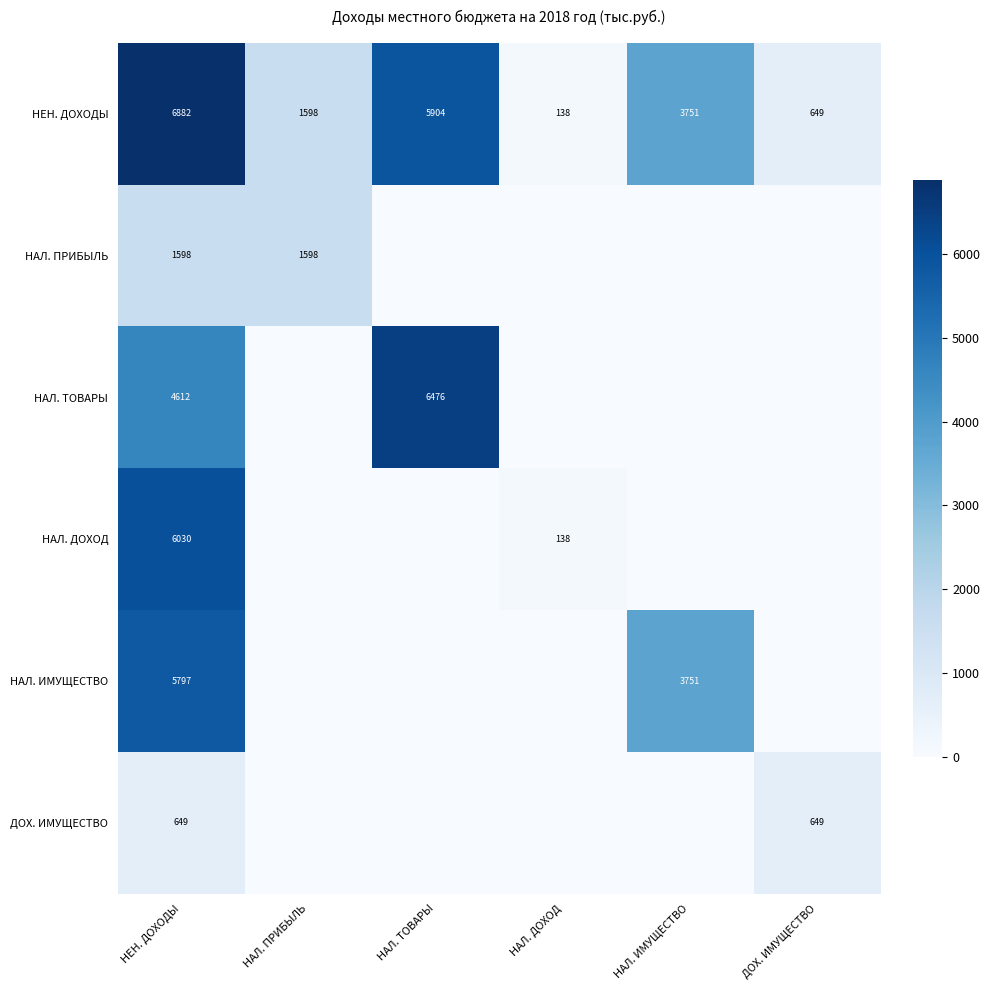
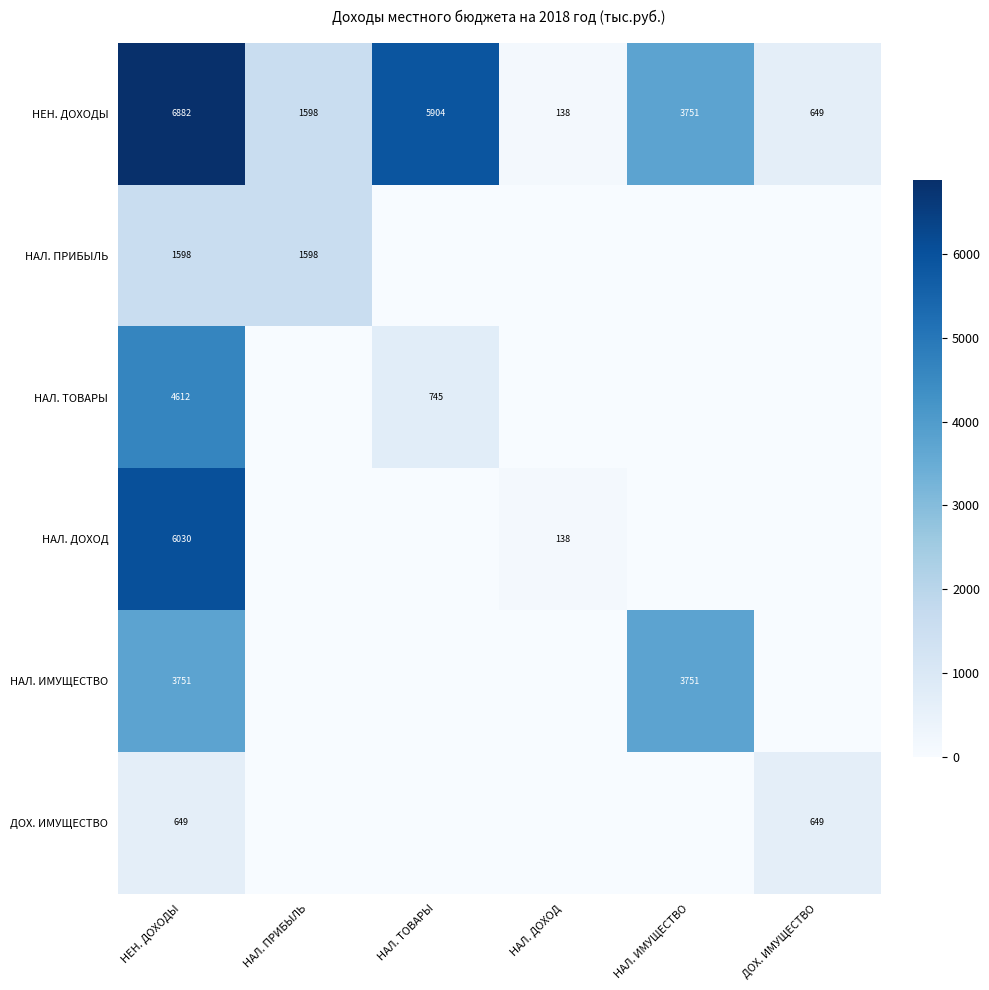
НАЛ. ТОВАРЫ, НАЛ. ТОВАРЫ: 6476 -> 745
НАЛ. ИМУЩЕСТВО, НЕН. ДОХОДЫ: 5797 -> 3751
